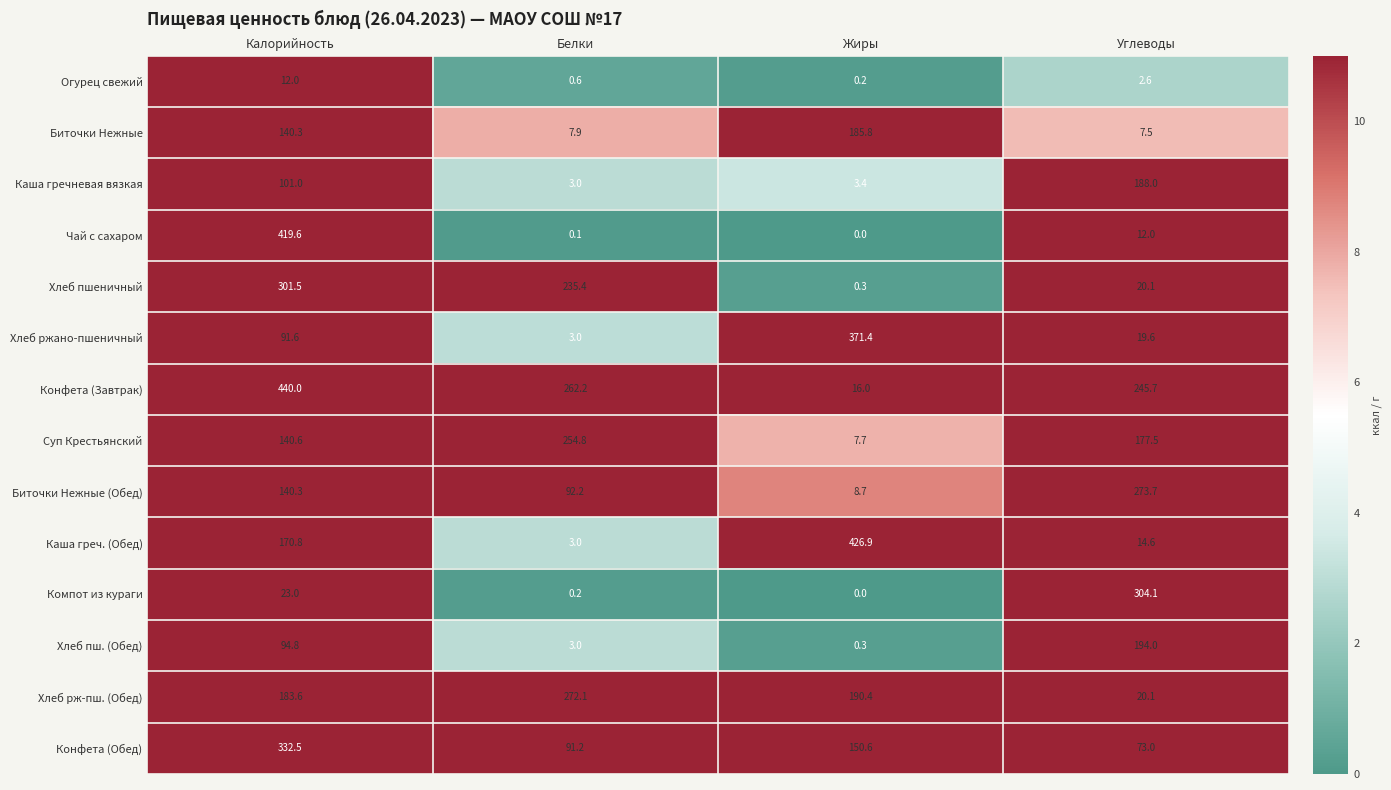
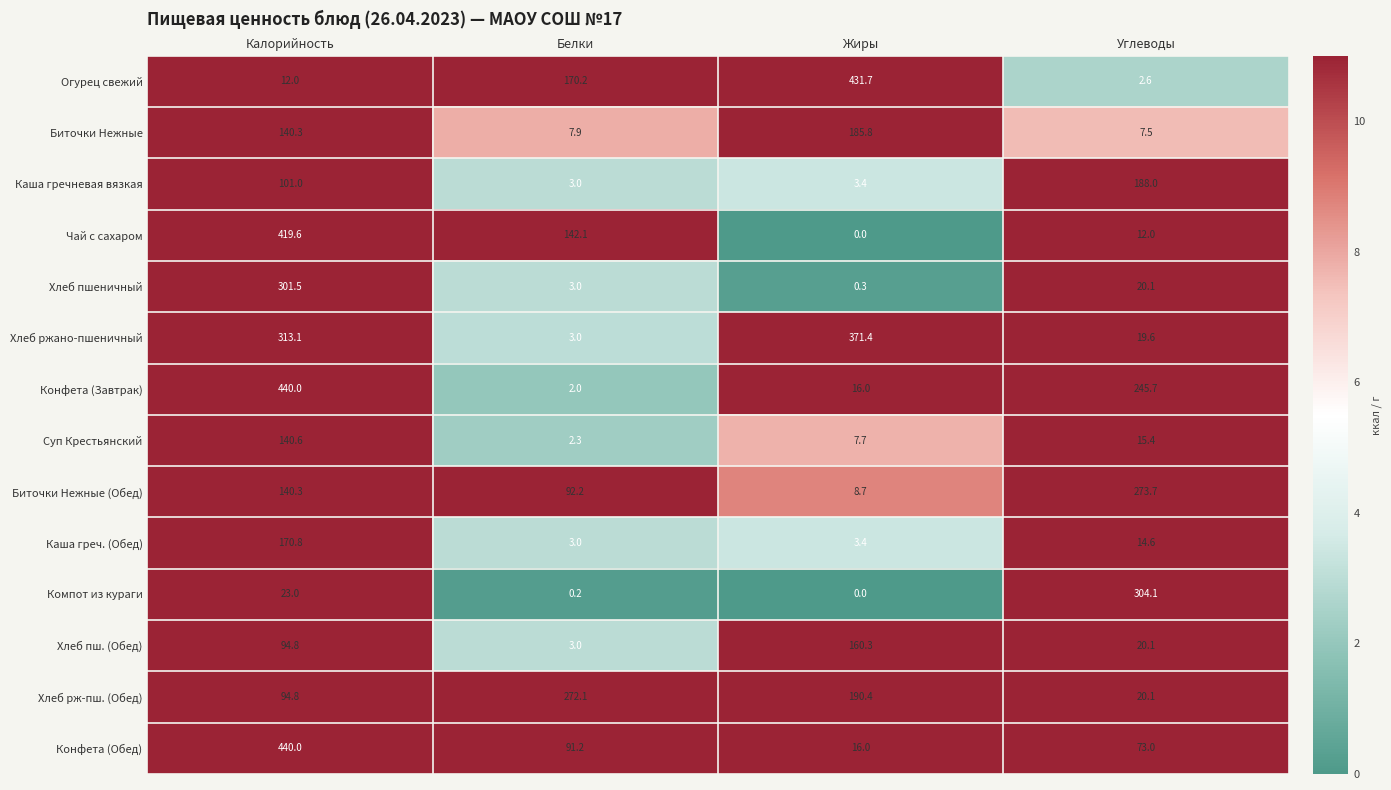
Огурец свежий, Белки: 0.6 -> 170.2
Огурец свежий, Жиры: 0.2 -> 431.7
Чай с сахаром, Белки: 0.1 -> 142.1
Хлеб пшеничный, Белки: 235.4 -> 3.0
Хлеб ржано-пшеничный, Калорийность: 91.6 -> 313.1
Конфета (Завтрак), Белки: 262.2 -> 2.0
Суп Крестьянский, Белки: 254.8 -> 2.3
Суп Крестьянский, Углеводы: 177.5 -> 15.4
Каша греч. (Обед), Жиры: 426.9 -> 3.4
Хлеб пш. (Обед), Жиры: 0.3 -> 160.3
Хлеб пш. (Обед), Углеводы: 194.0 -> 20.1
Хлеб рж-пш. (Обед), Калорийность: 183.6 -> 94.8
Конфета (Обед), Калорийность: 332.5 -> 440.0
Конфета (Обед), Жиры: 150.6 -> 16.0
